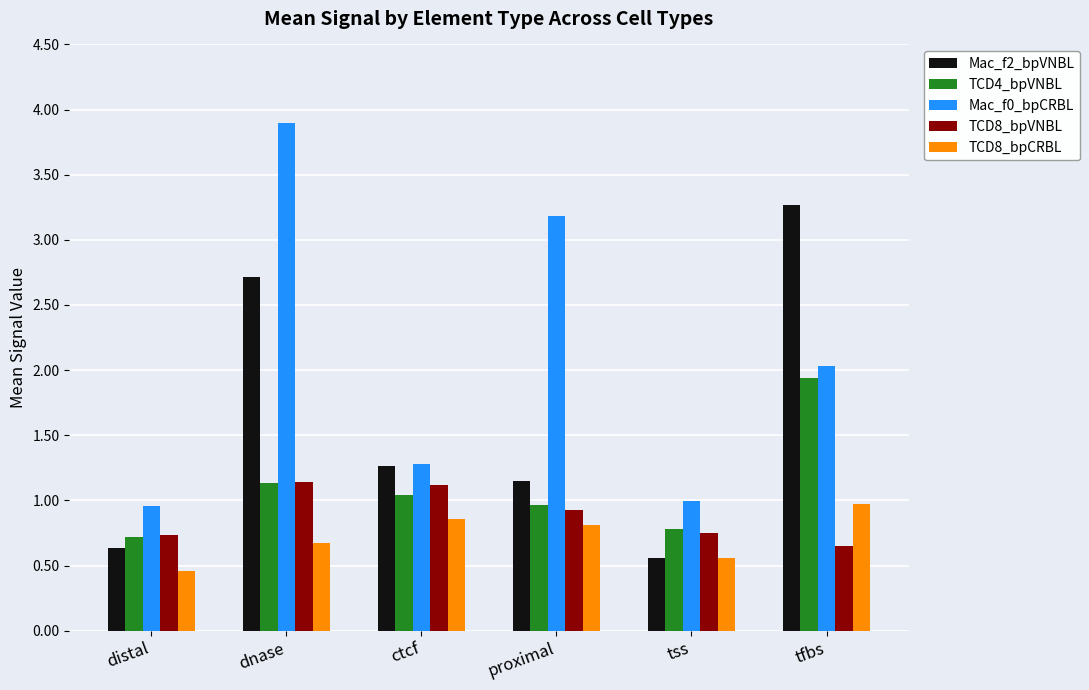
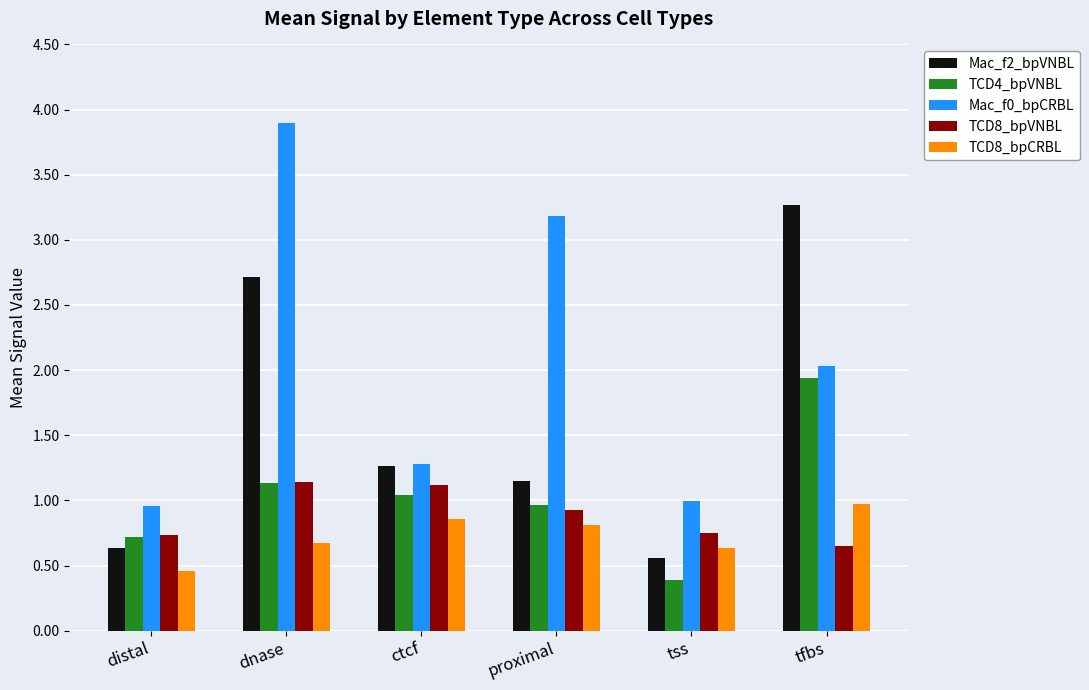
TCD4_bpVNBL, tss: 0.78 -> 0.39
TCD8_bpCRBL, tss: 0.56 -> 0.63
